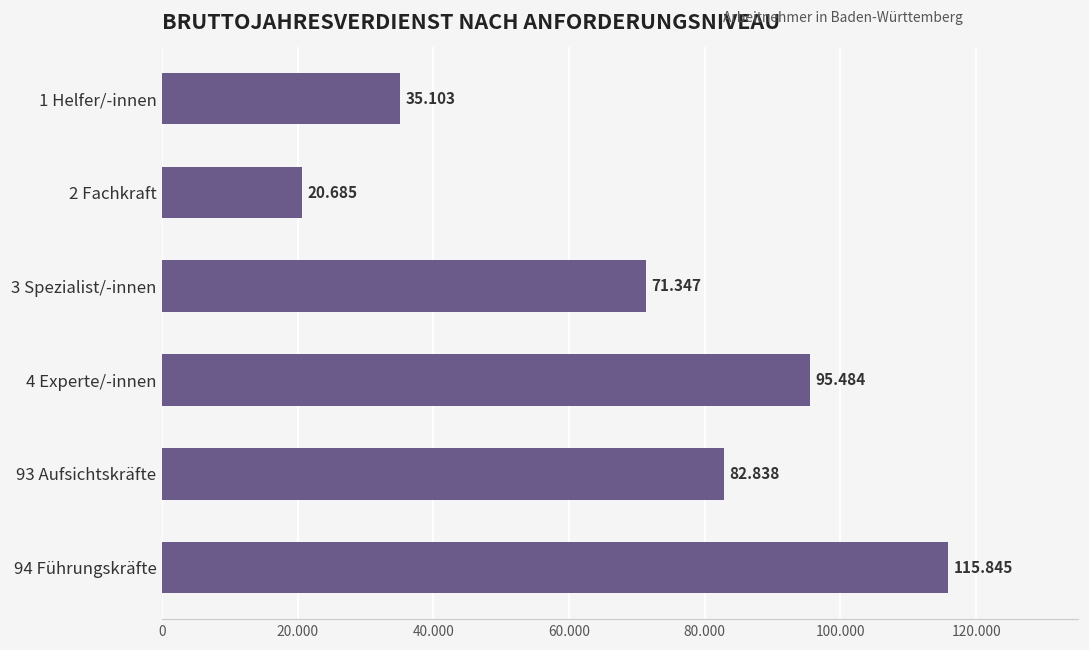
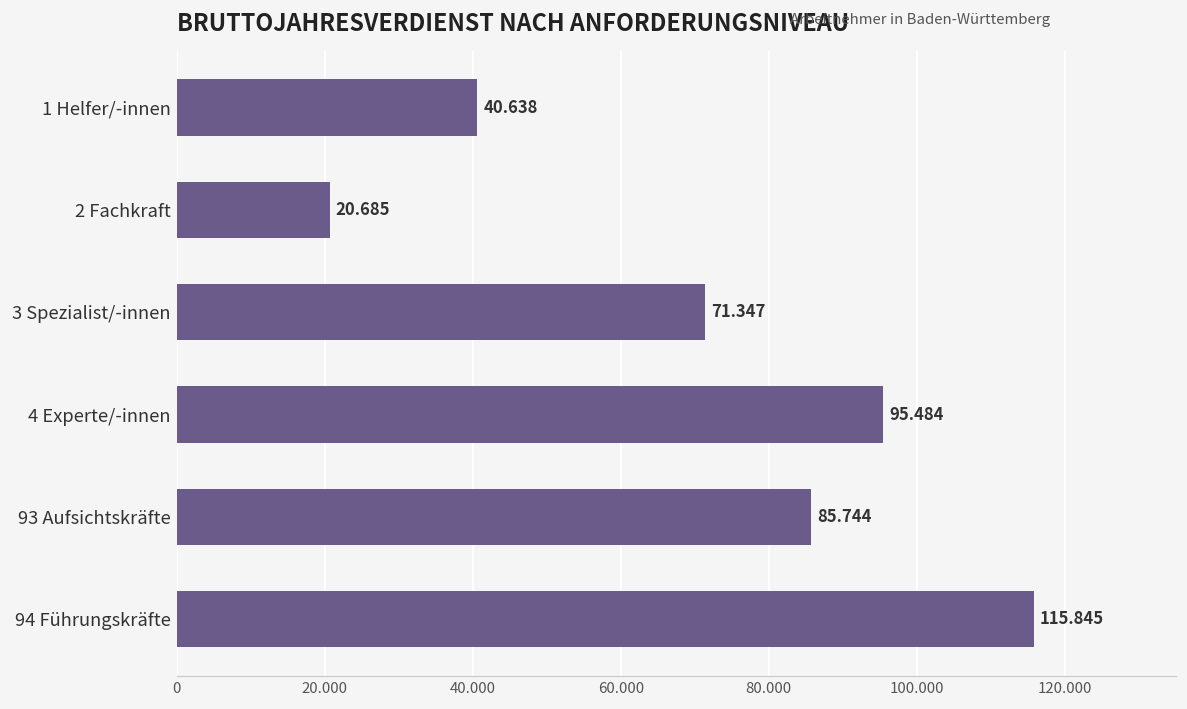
1 Helfer/-innen: 35.103 -> 40.638
93 Aufsichtskräfte: 82.838 -> 85.744
